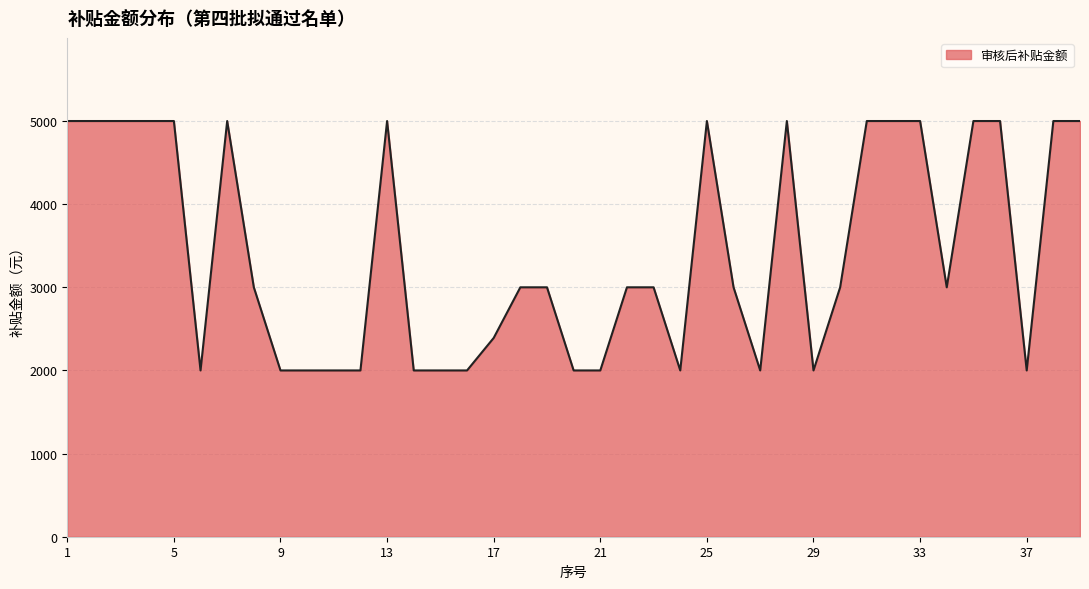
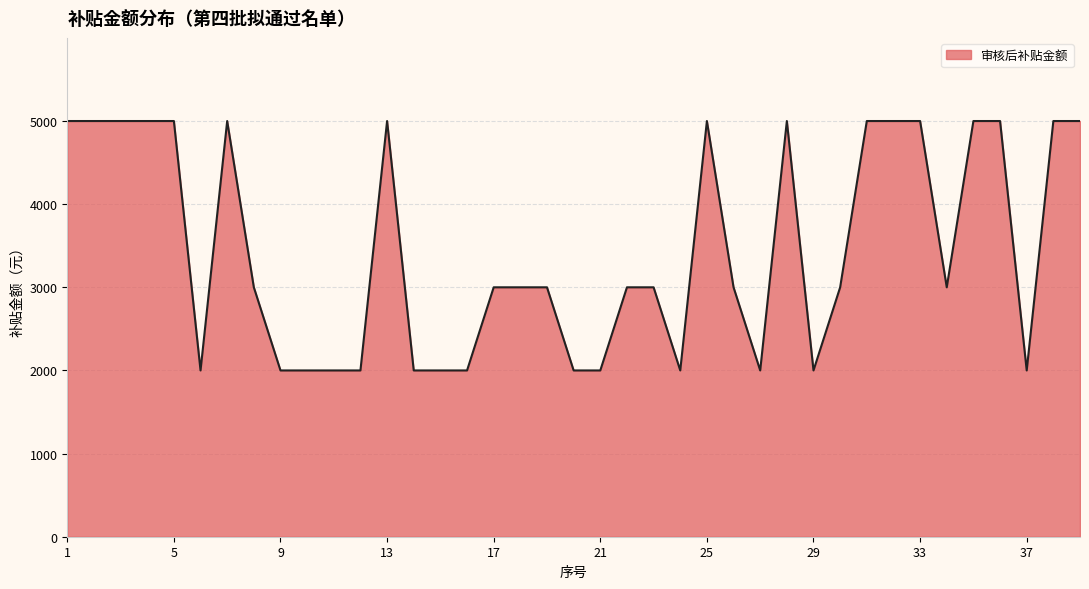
17: 2400 -> 3000
